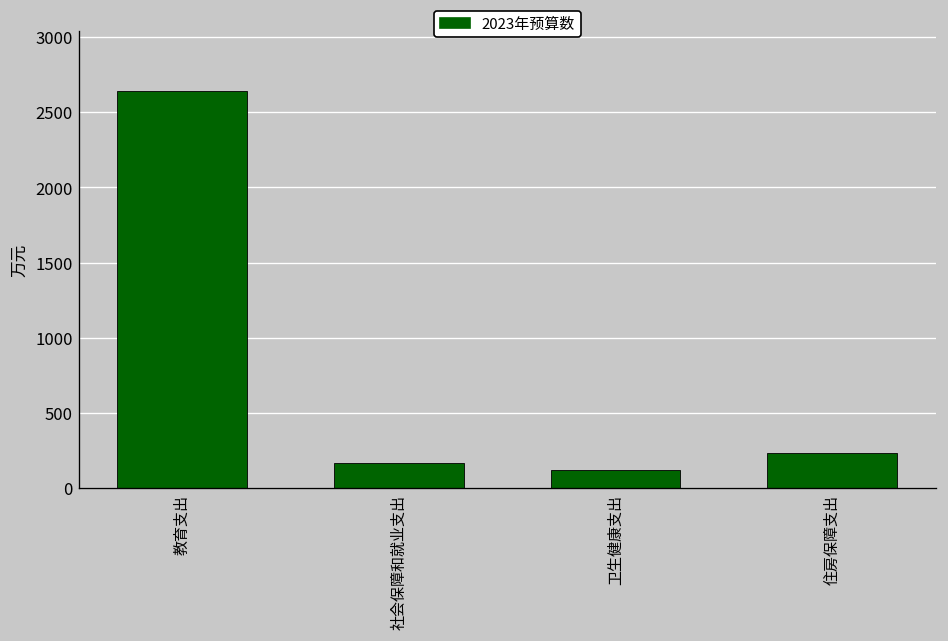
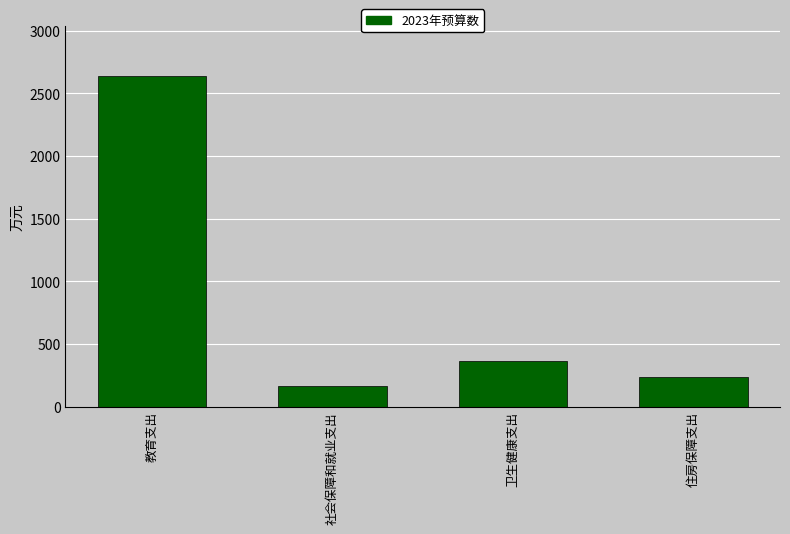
卫生健康支出: 120 -> 360
